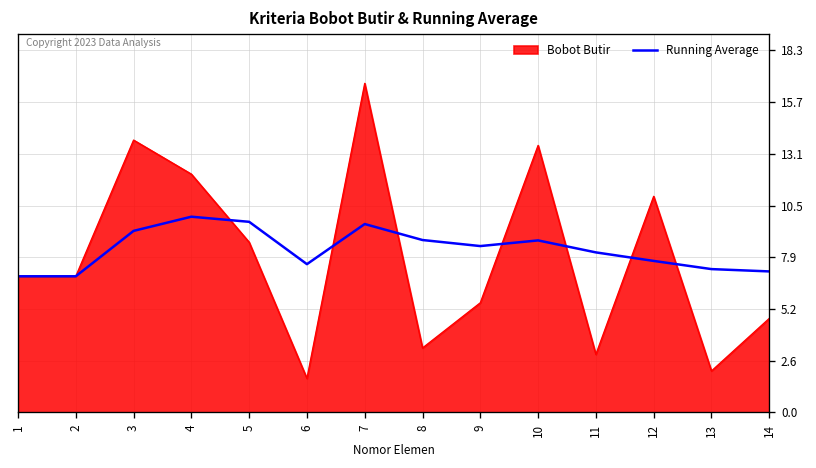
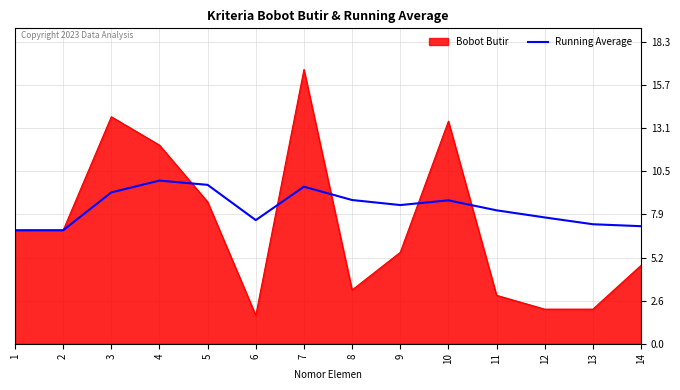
Bobot Butir, 12: 10.9 -> 2.1
